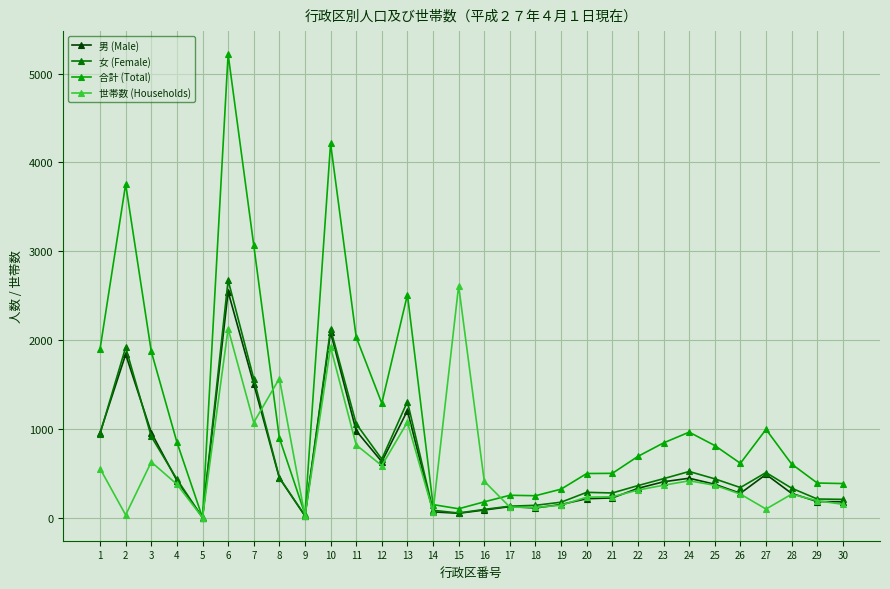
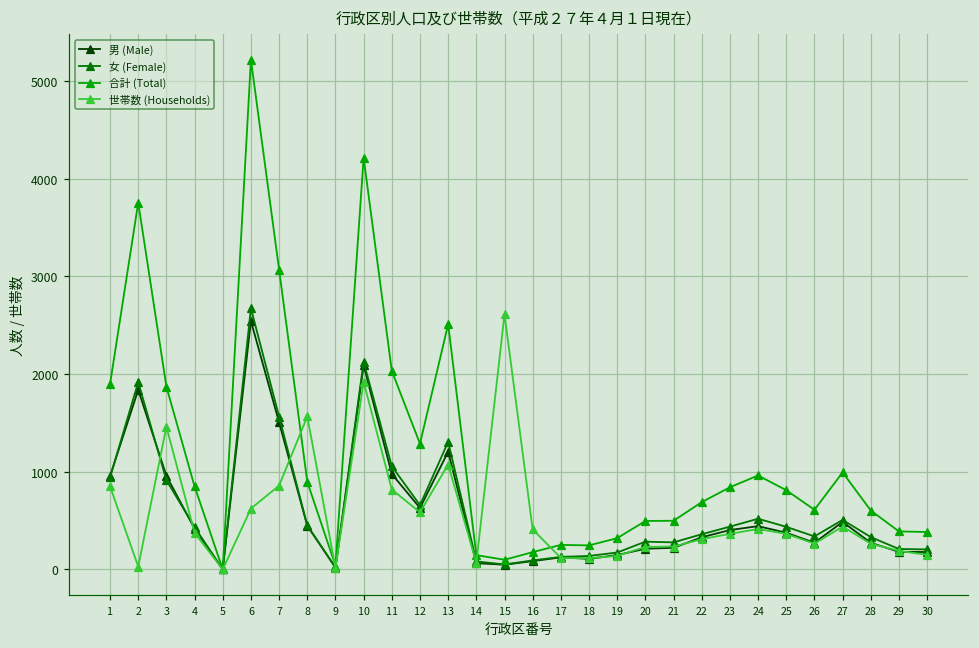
世帯数 (Households), 1: 600 -> 900
世帯数 (Households), 3: 600 -> 1500
世帯数 (Households), 6: 2100 -> 600
世帯数 (Households), 7: 1100 -> 900
世帯数 (Households), 27: 100 -> 400
